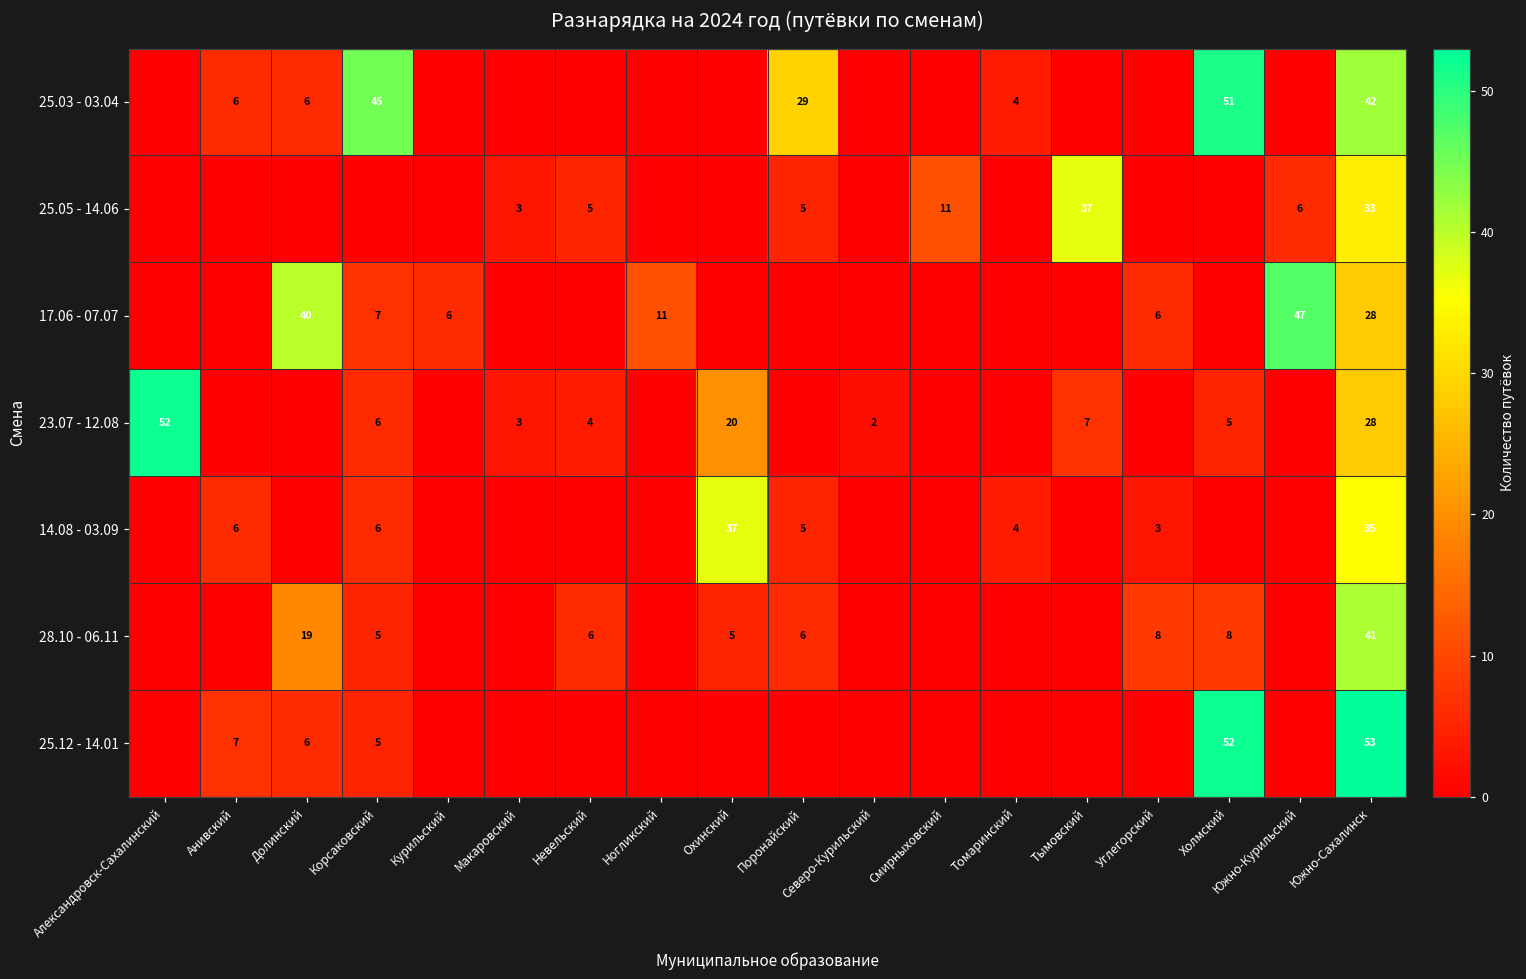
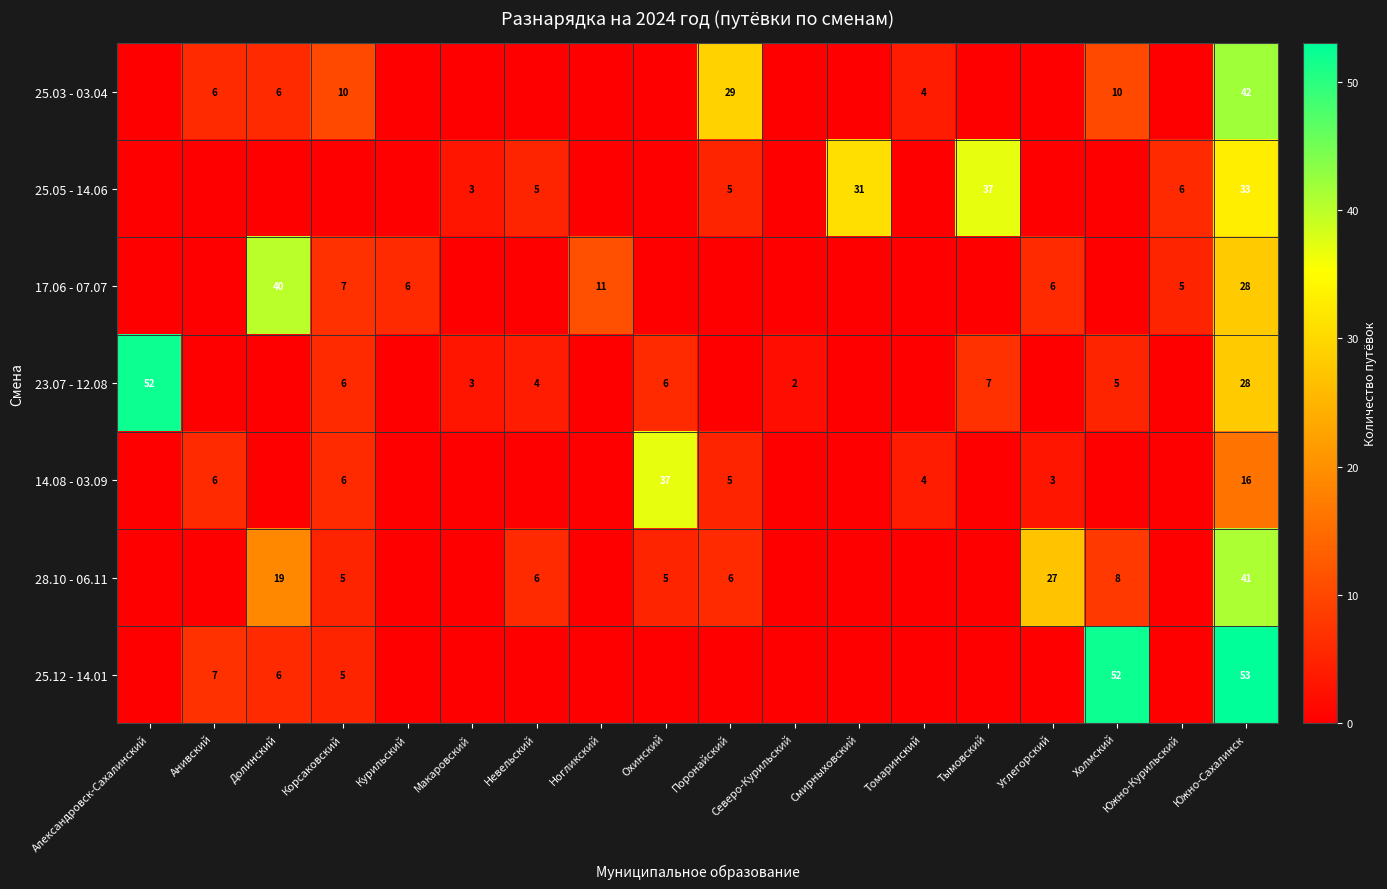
25.03 - 03.04, Корсаковский: 45 -> 10
25.03 - 03.04, Холмский: 51 -> 10
25.05 - 14.06, Смирныховский: 11 -> 31
17.06 - 07.07, Южно-Курильский: 47 -> 5
23.07 - 12.08, Охинский: 20 -> 6
14.08 - 03.09, Южно-Сахалинск: 35 -> 16
28.10 - 06.11, Углегорский: 8 -> 27
